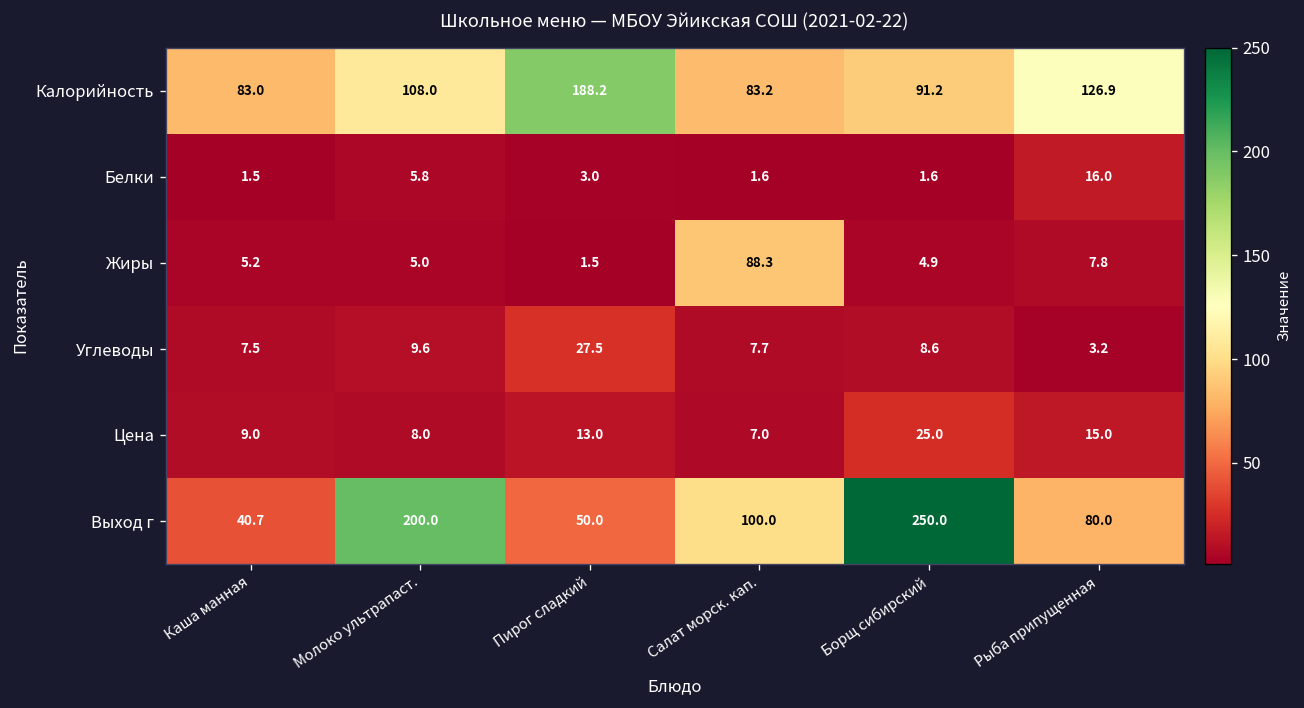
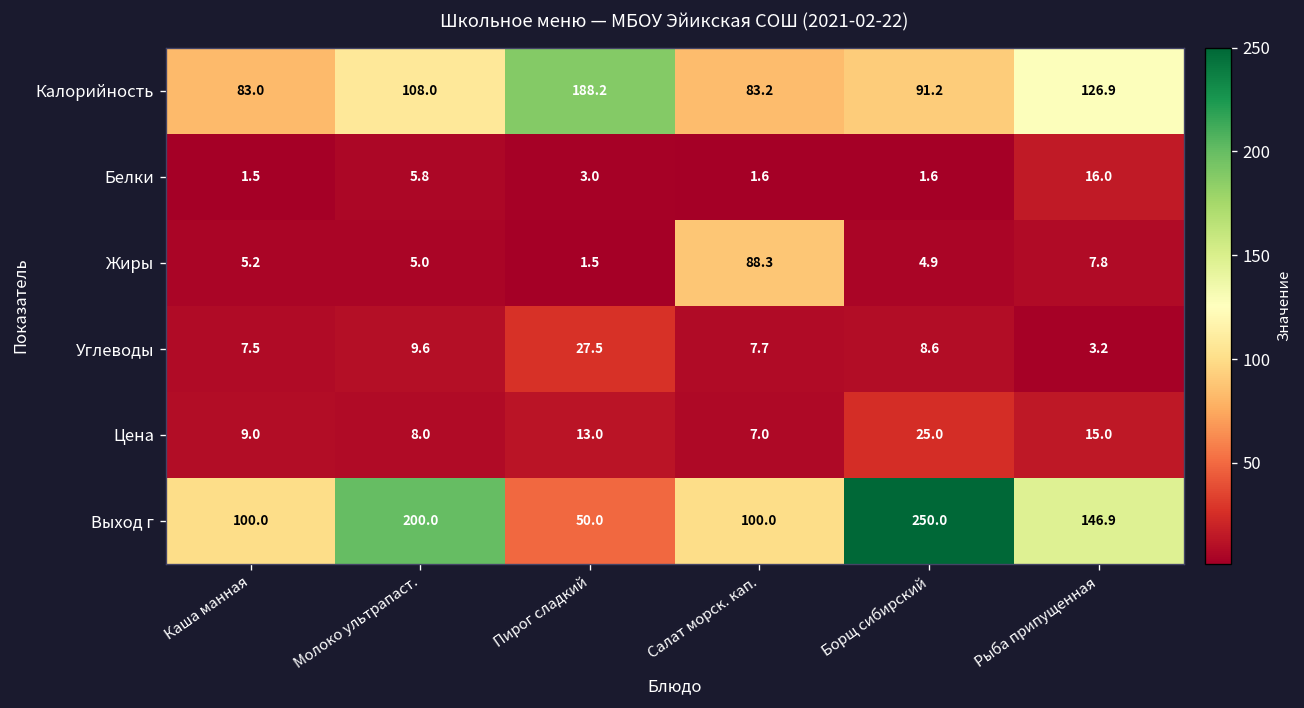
Выход г, Каша манная: 40.7 -> 100.0
Выход г, Рыба припущенная: 80.0 -> 146.9
